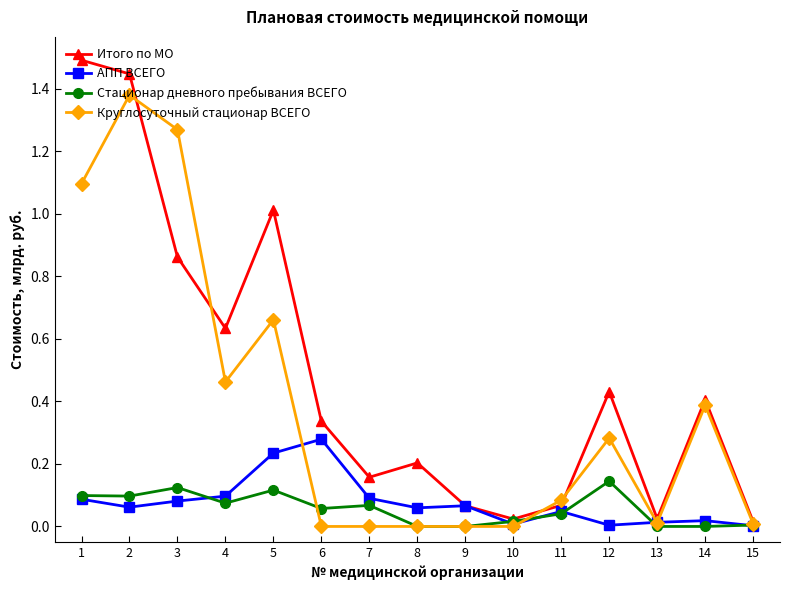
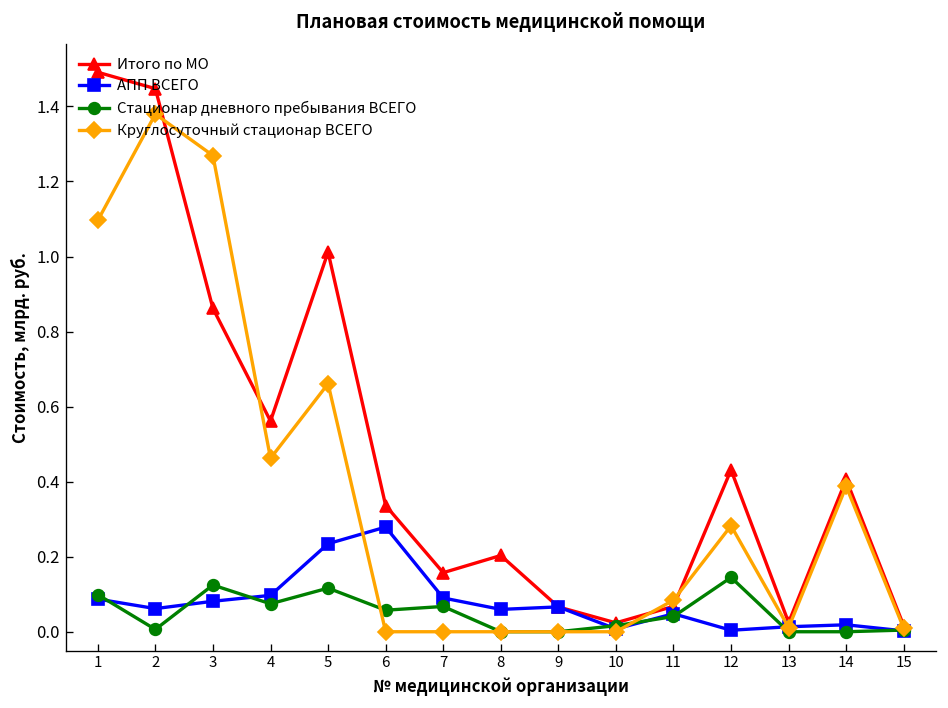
Стационар дневного пребывания ВСЕГО, 2: 0.10 -> 0.01
Итого по МО, 4: 0.63 -> 0.56
